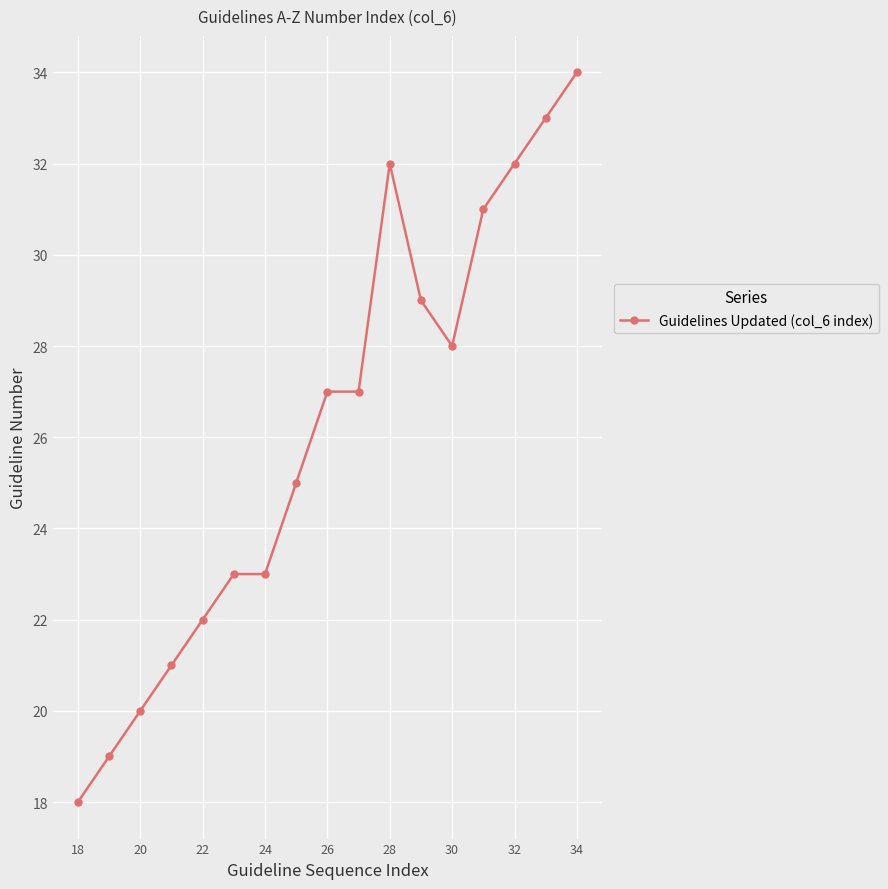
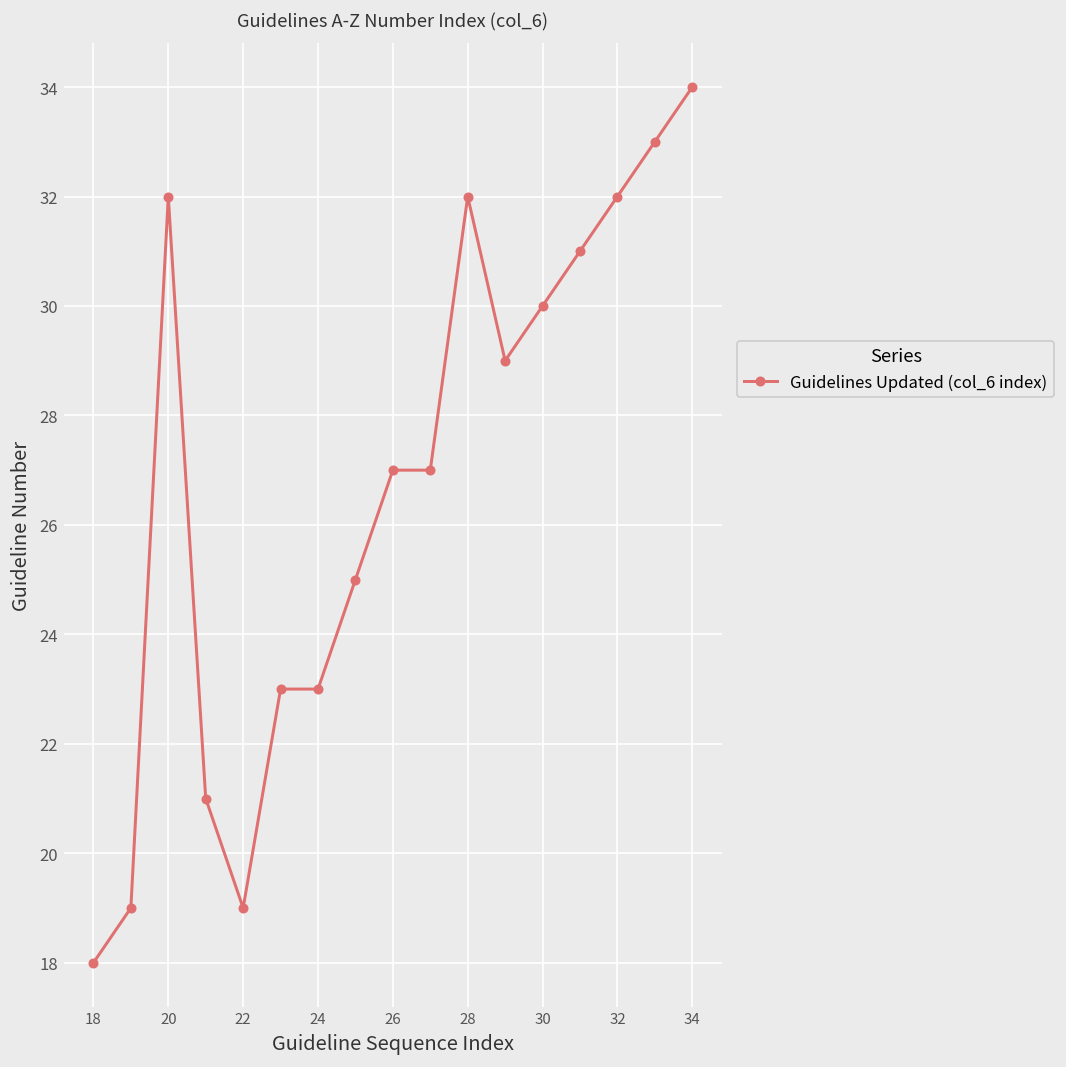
20: 20 -> 32
22: 22 -> 19
30: 28 -> 30
